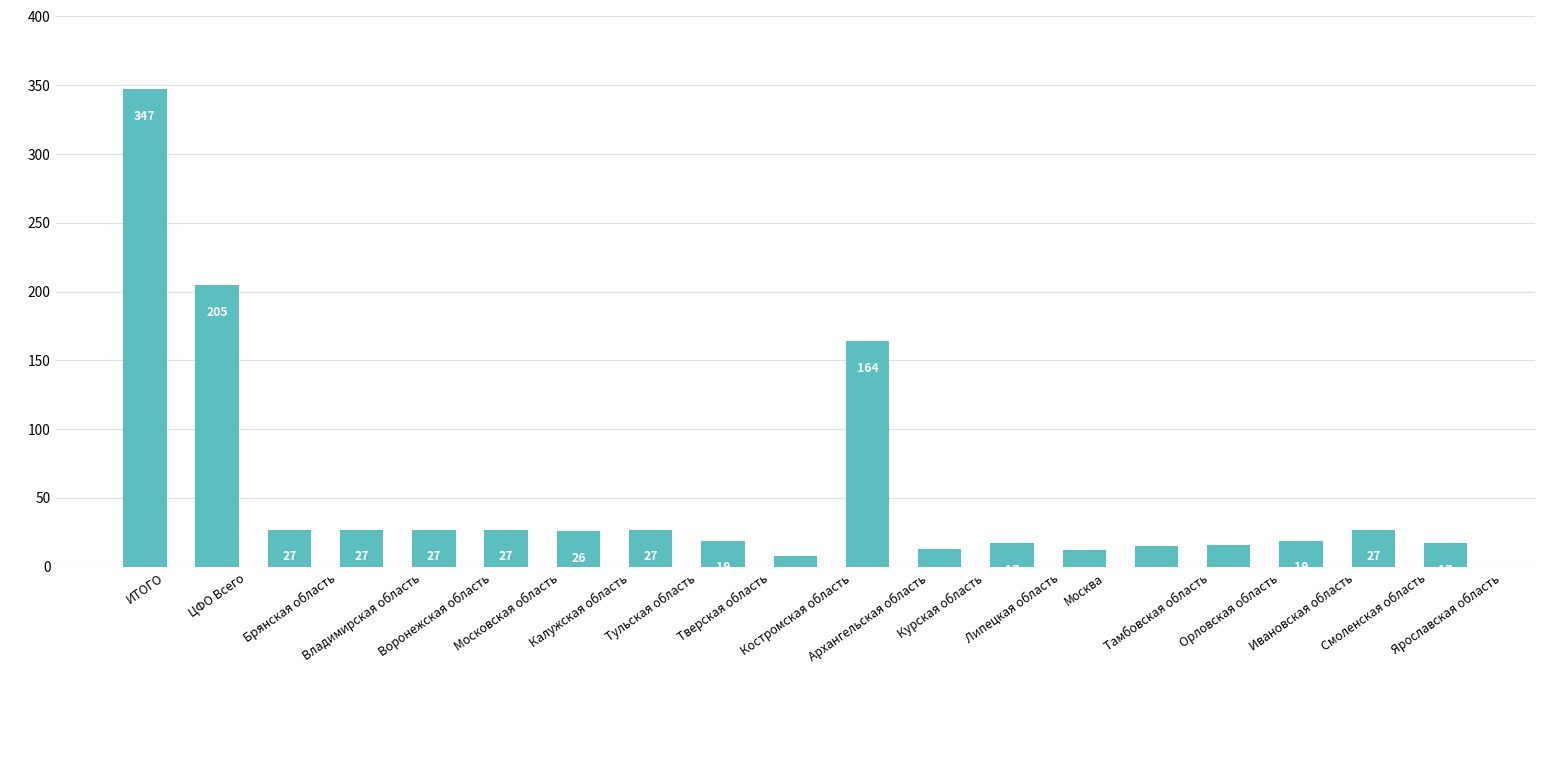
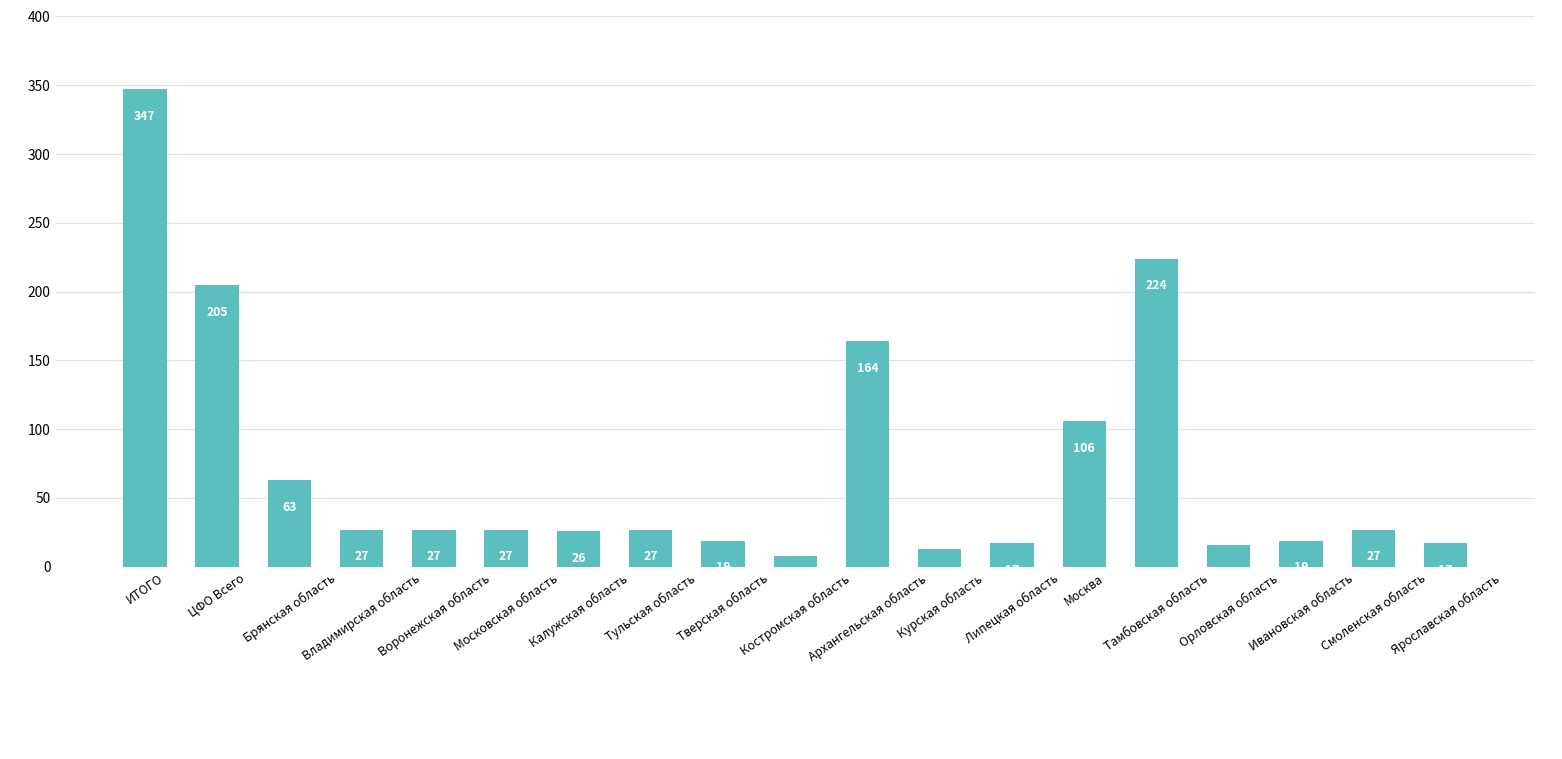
Брянская область: 27 -> 63
Москва: 12 -> 106
Тамбовская область: 15 -> 224
